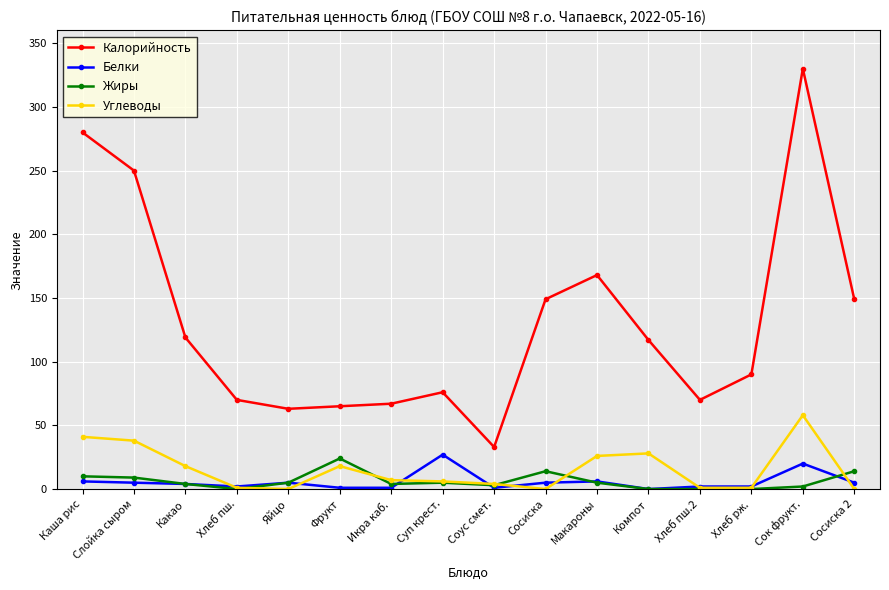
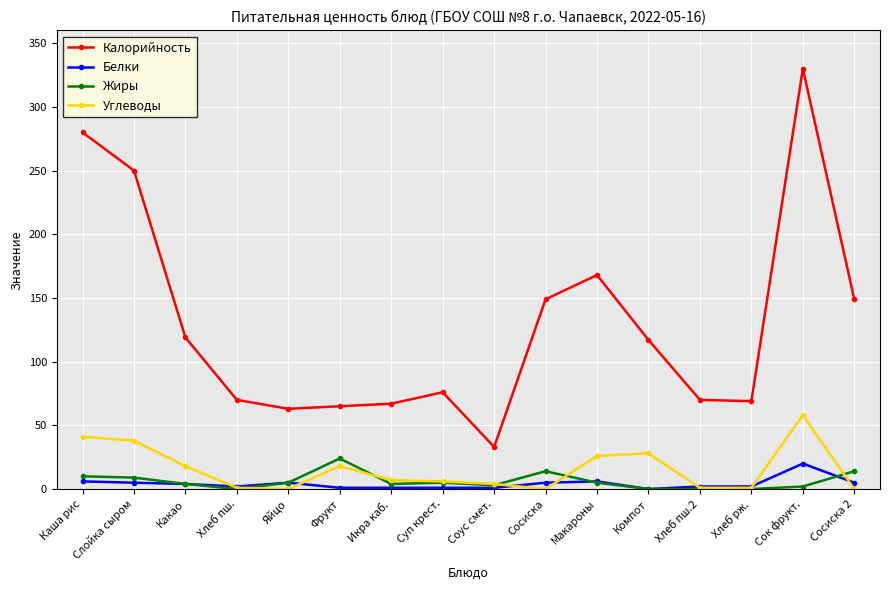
Белки, Суп крест.: 27 -> 1
Калорийность, Хлеб рж.: 90 -> 69
